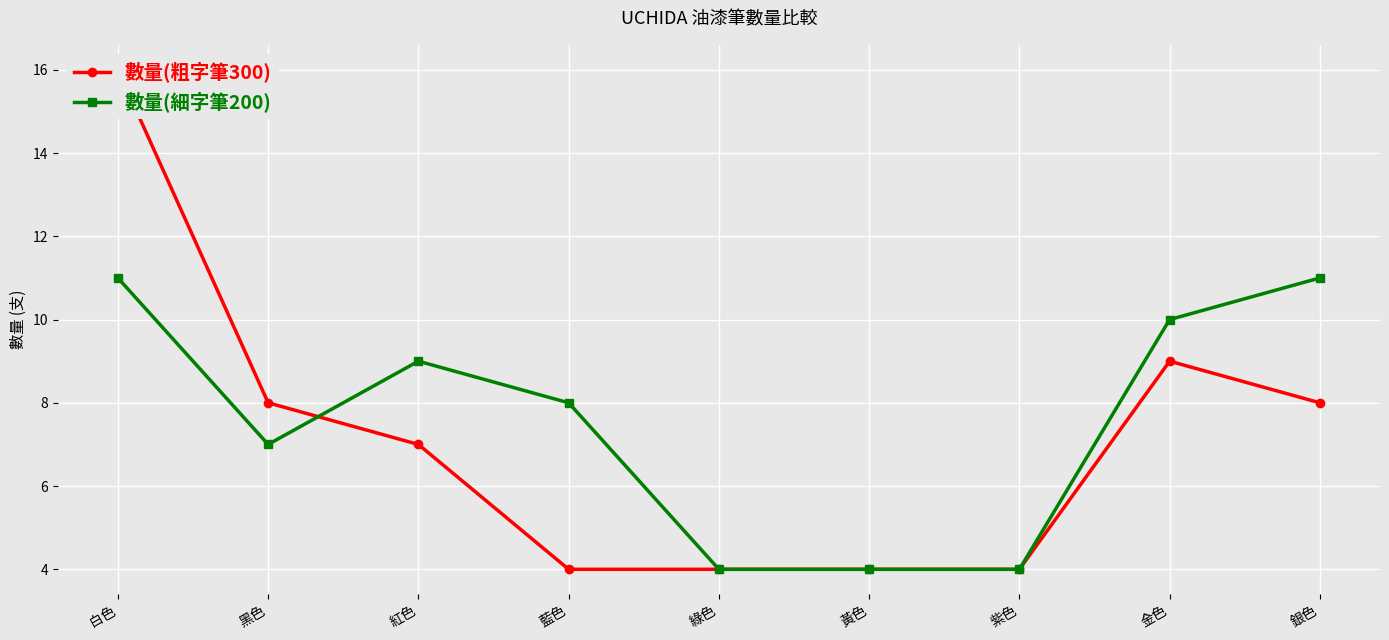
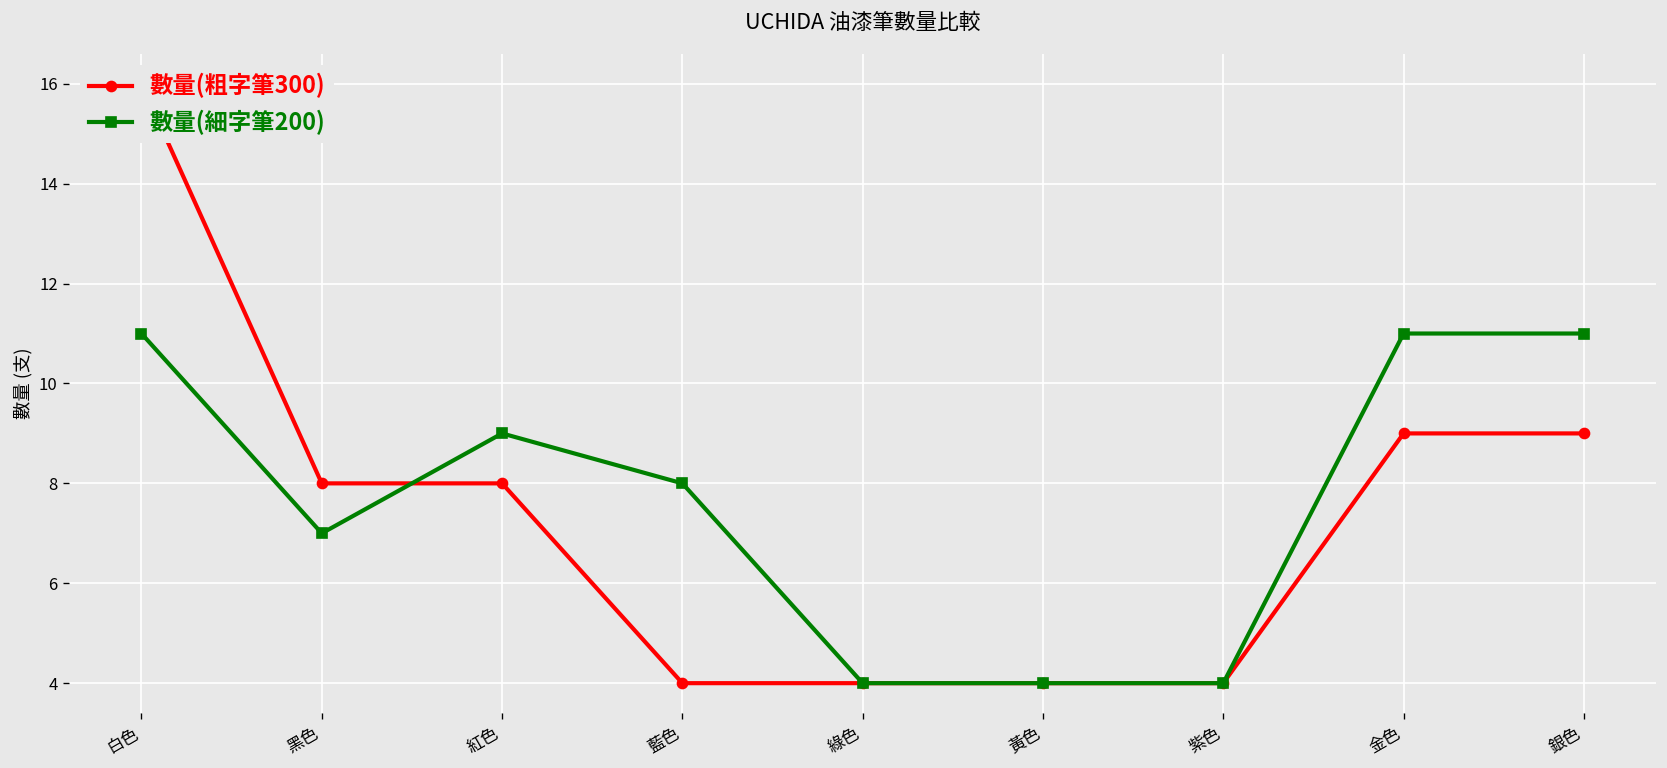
數量(粗字筆300), 紅色: 7 -> 8
數量(細字筆200), 金色: 10 -> 11
數量(粗字筆300), 銀色: 8 -> 9
